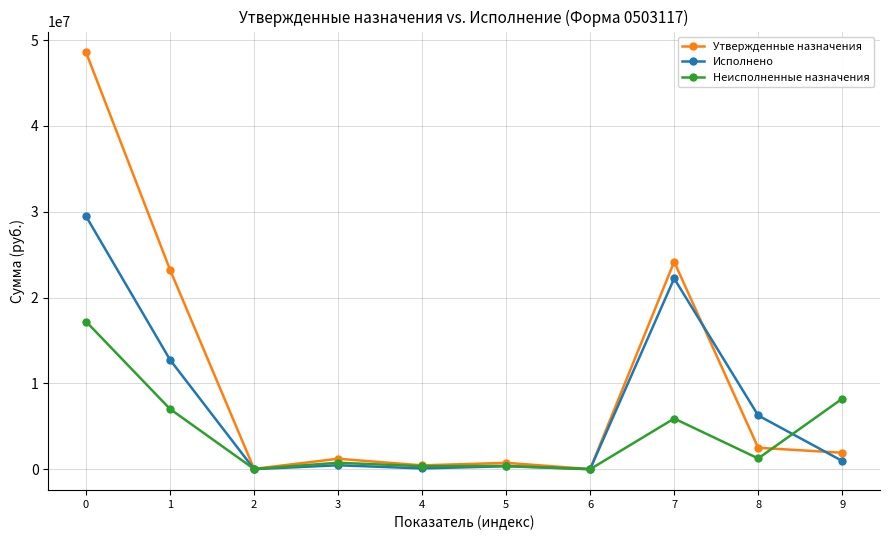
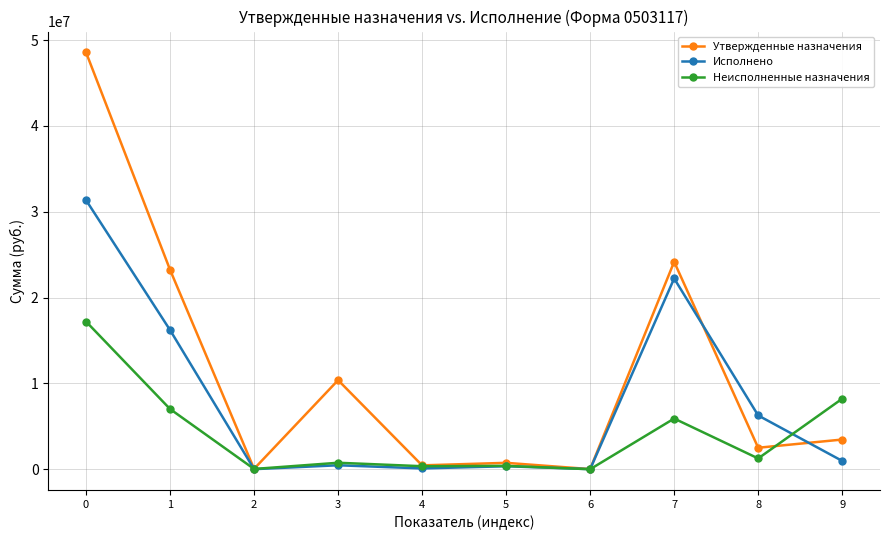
Исполнено, 0: 29000000 -> 31000000
Исполнено, 1: 13000000 -> 16000000
Утвержденные назначения, 3: 1000000 -> 10000000
Утвержденные назначения, 9: 2000000 -> 3000000
